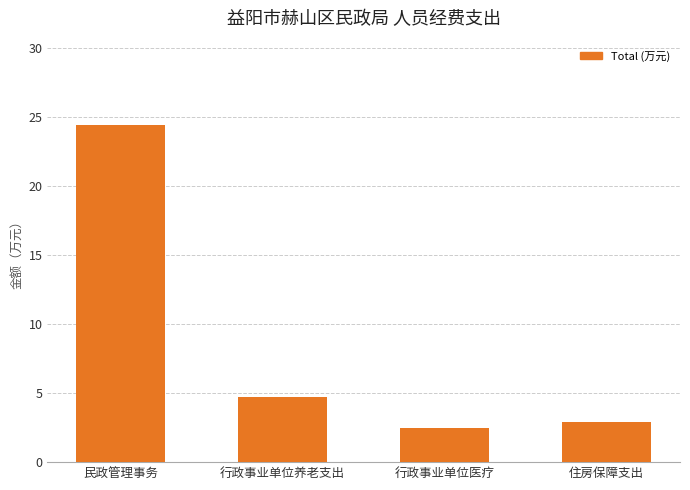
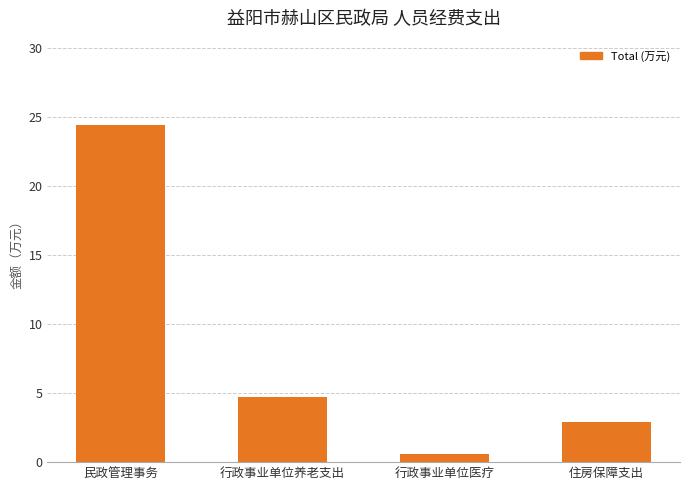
行政事业单位医疗: 2.4 -> 0.6
